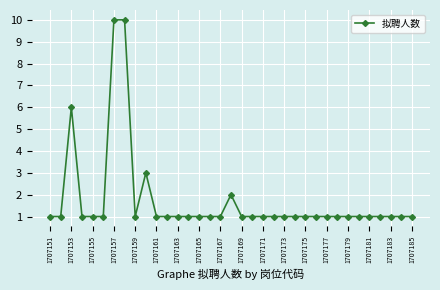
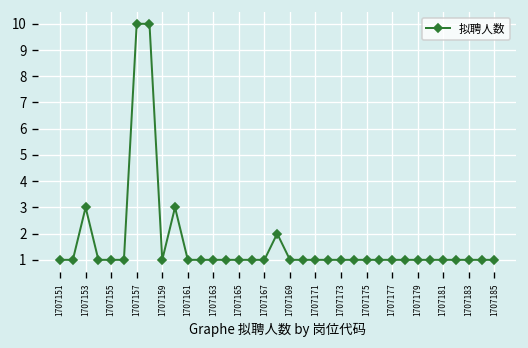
1707153: 6 -> 3
